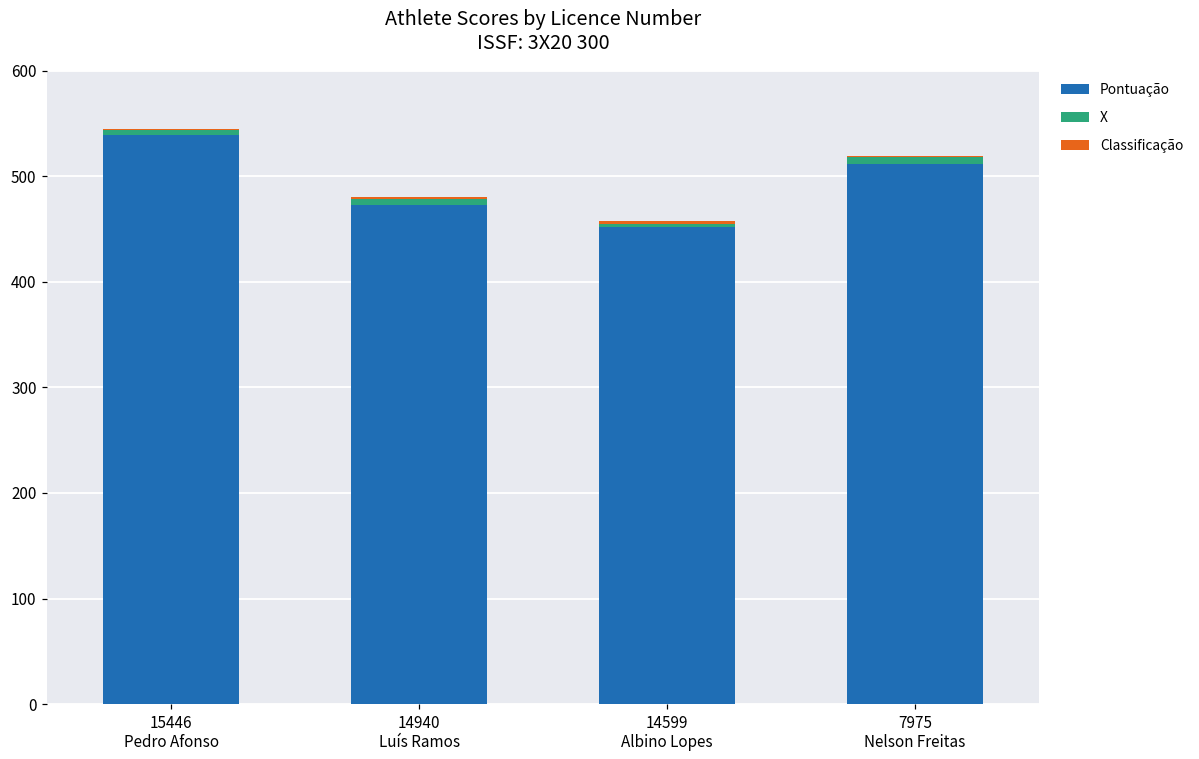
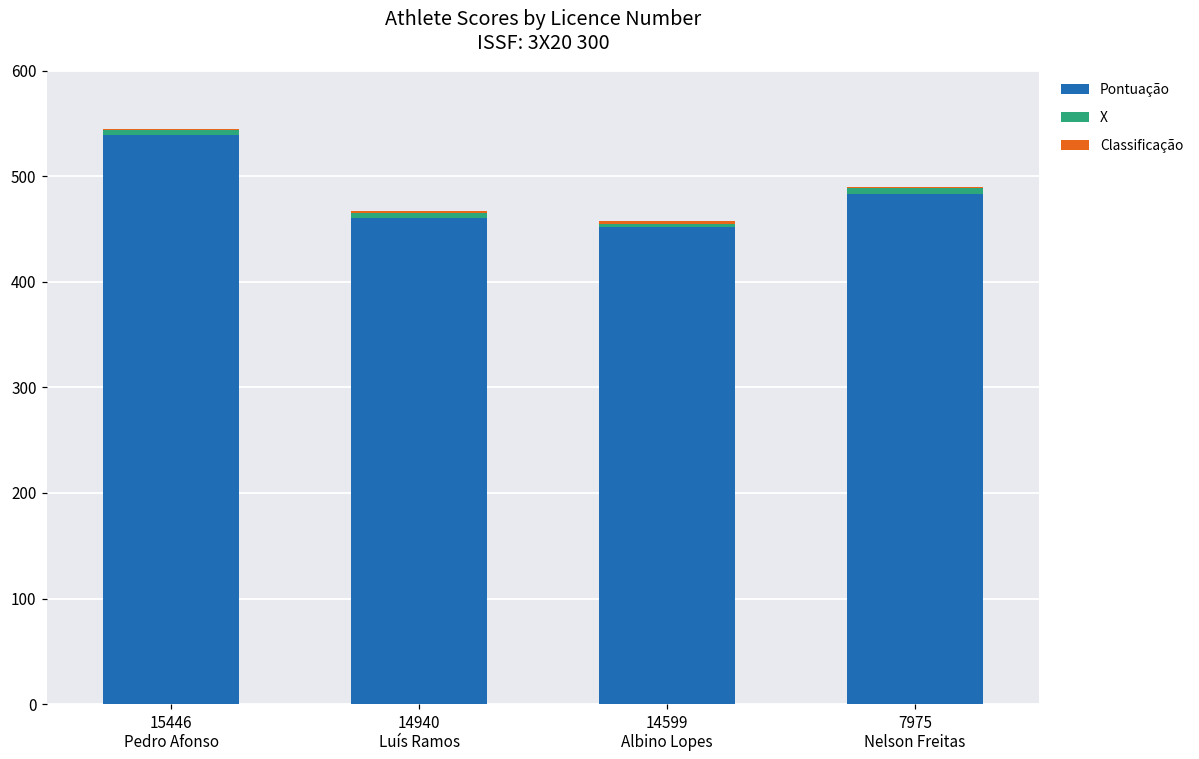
Pontuação, 14940 Luís Ramos: 470 -> 460
Pontuação, 7975 Nelson Freitas: 510 -> 480
